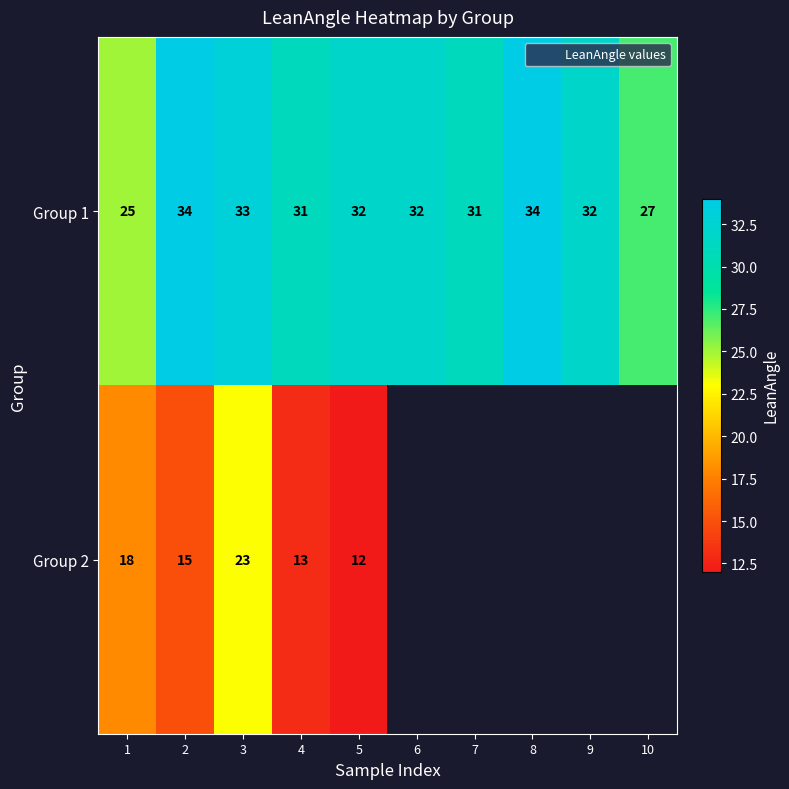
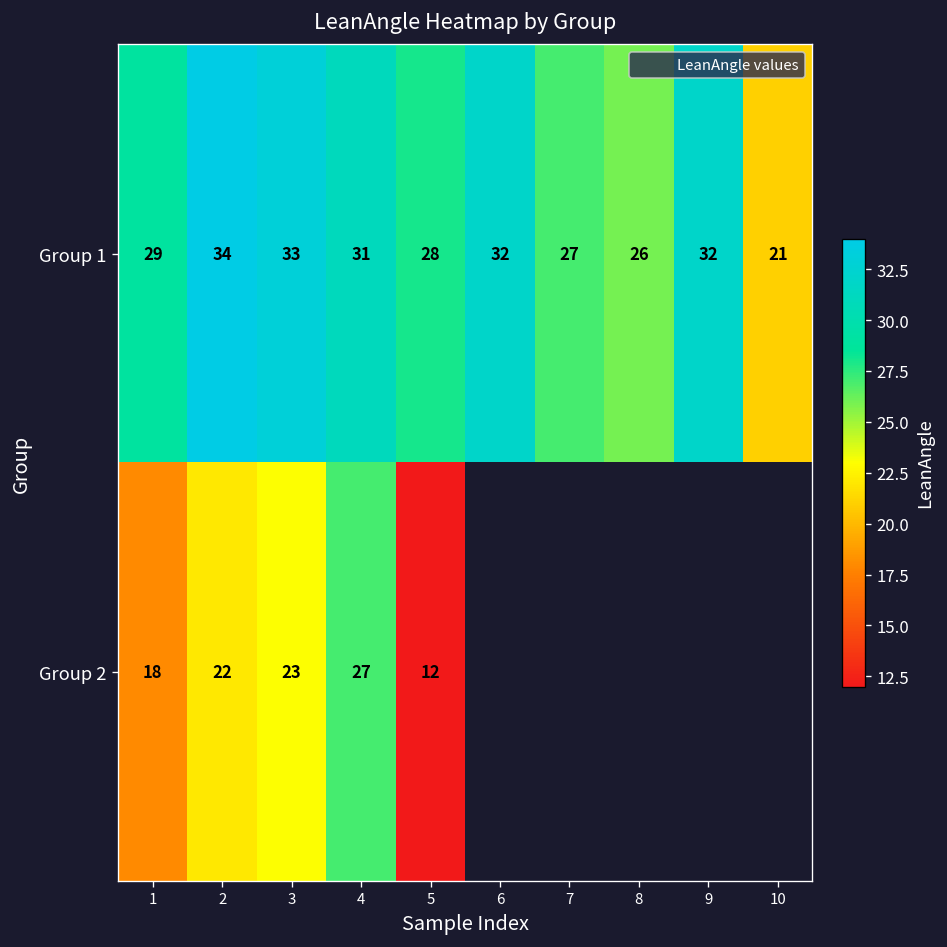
Group 1, 1: 25 -> 29
Group 1, 5: 32 -> 28
Group 1, 7: 31 -> 27
Group 1, 8: 34 -> 26
Group 1, 10: 27 -> 21
Group 2, 2: 15 -> 22
Group 2, 4: 13 -> 27
